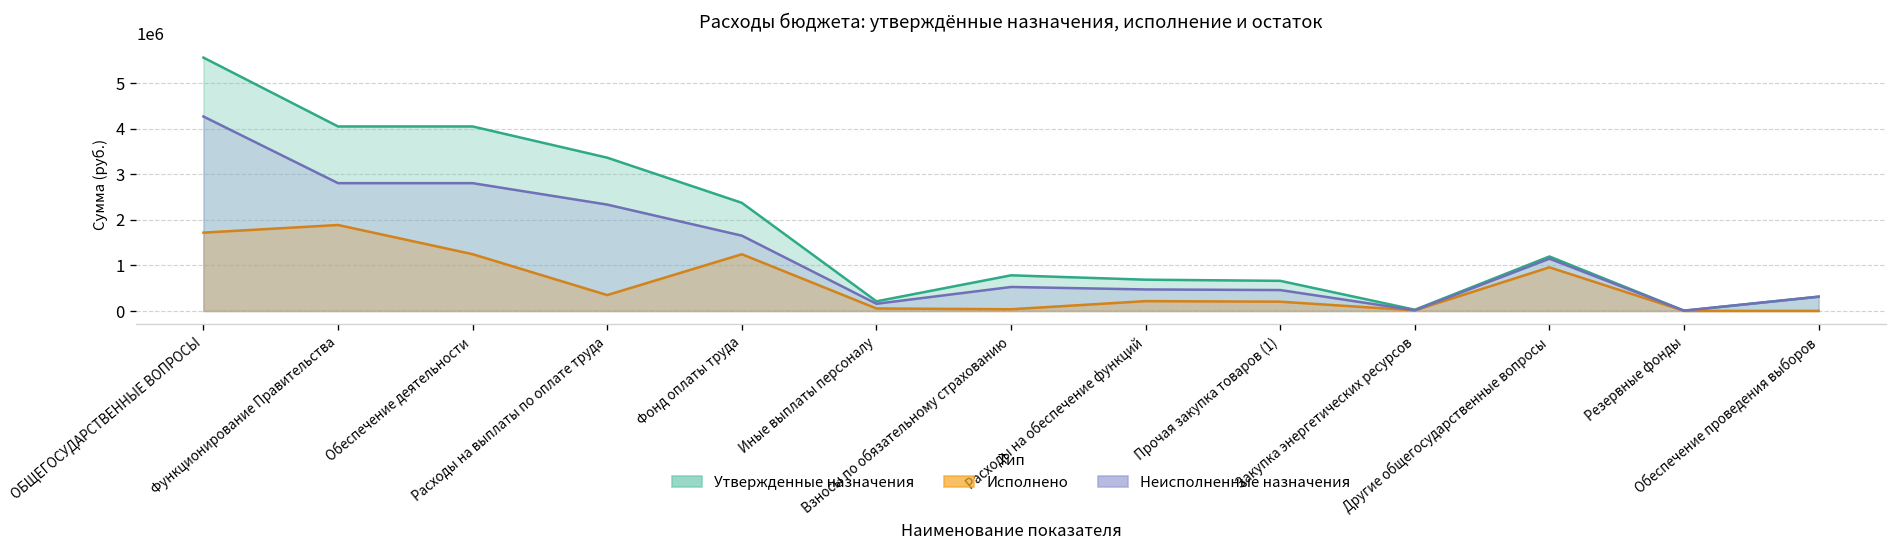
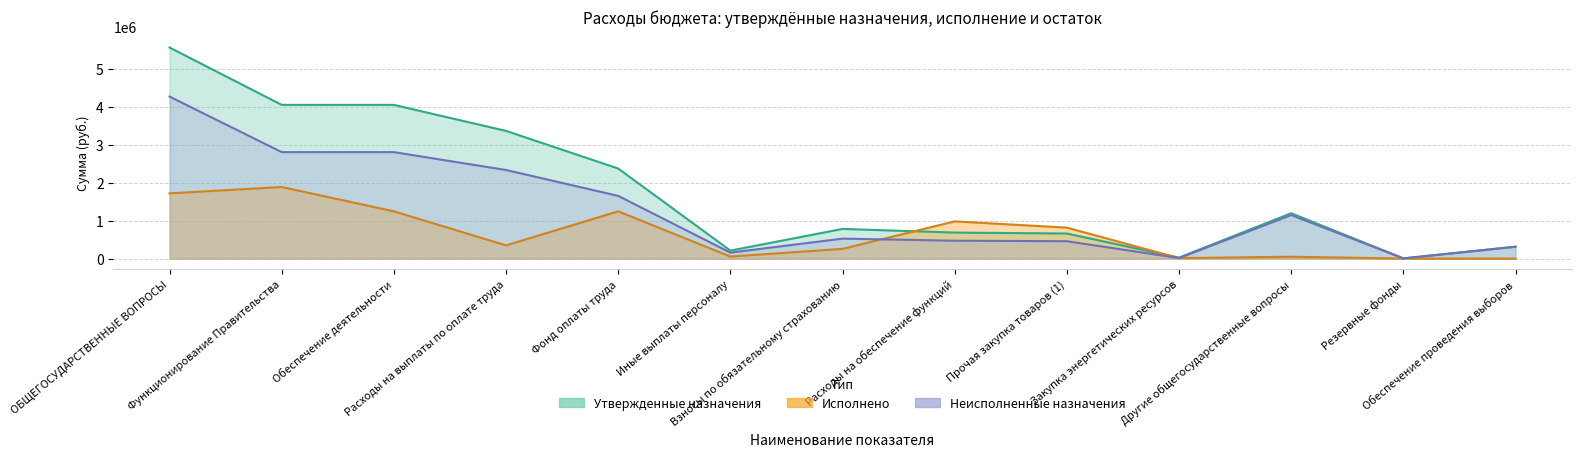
Исполнено, Взносы по обязательному страхованию: 0 -> 300000
Исполнено, Расходы на обеспечение функций: 200000 -> 1000000
Исполнено, Прочая закупка товаров (1): 200000 -> 800000
Исполнено, Другие общегосударственные вопросы: 1000000 -> 0
